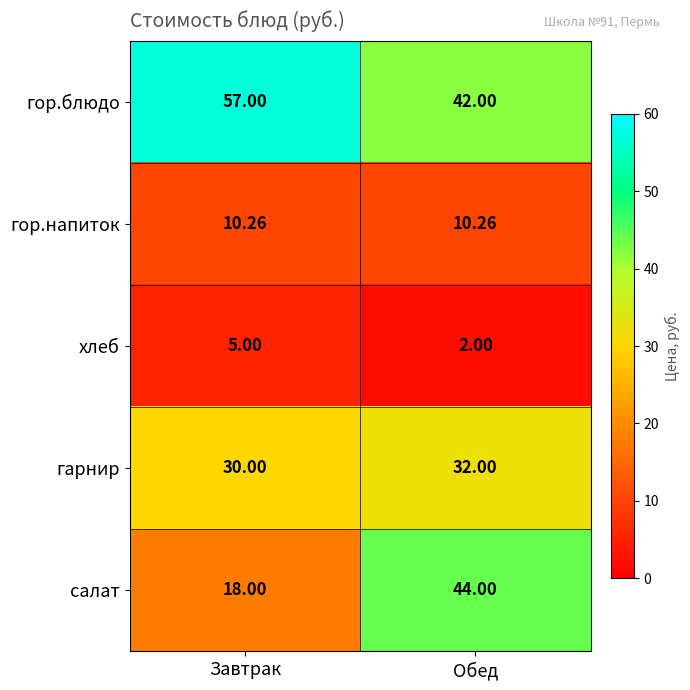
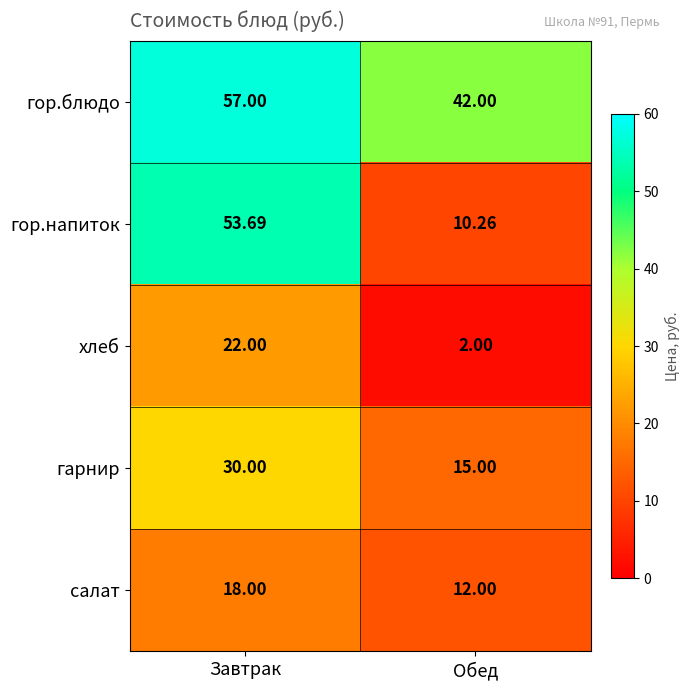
гор.напиток, Завтрак: 10.26 -> 53.69
хлеб, Завтрак: 5.00 -> 22.00
гарнир, Обед: 32.00 -> 15.00
салат, Обед: 44.00 -> 12.00
